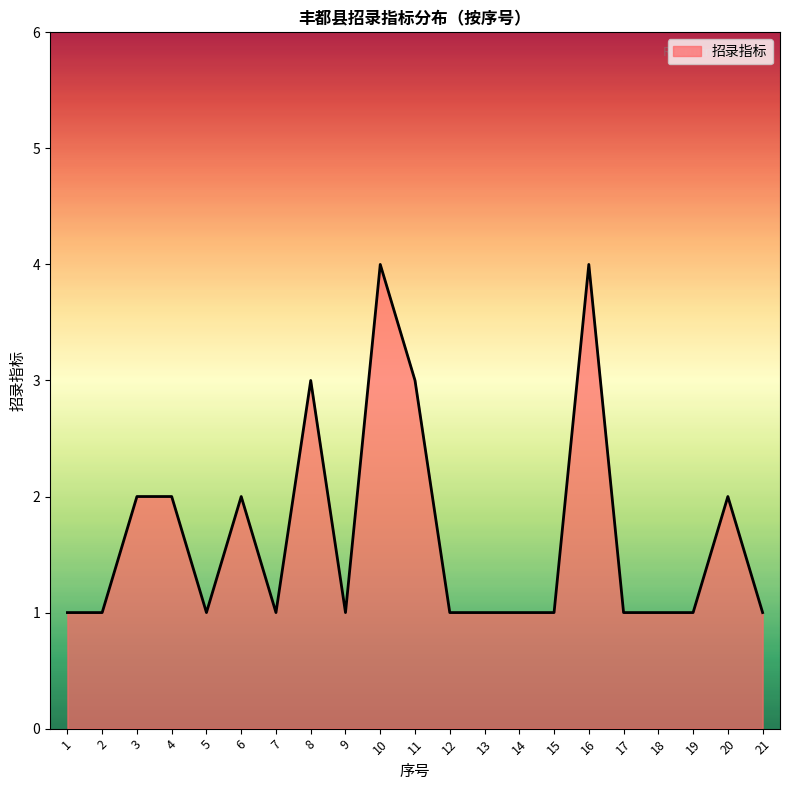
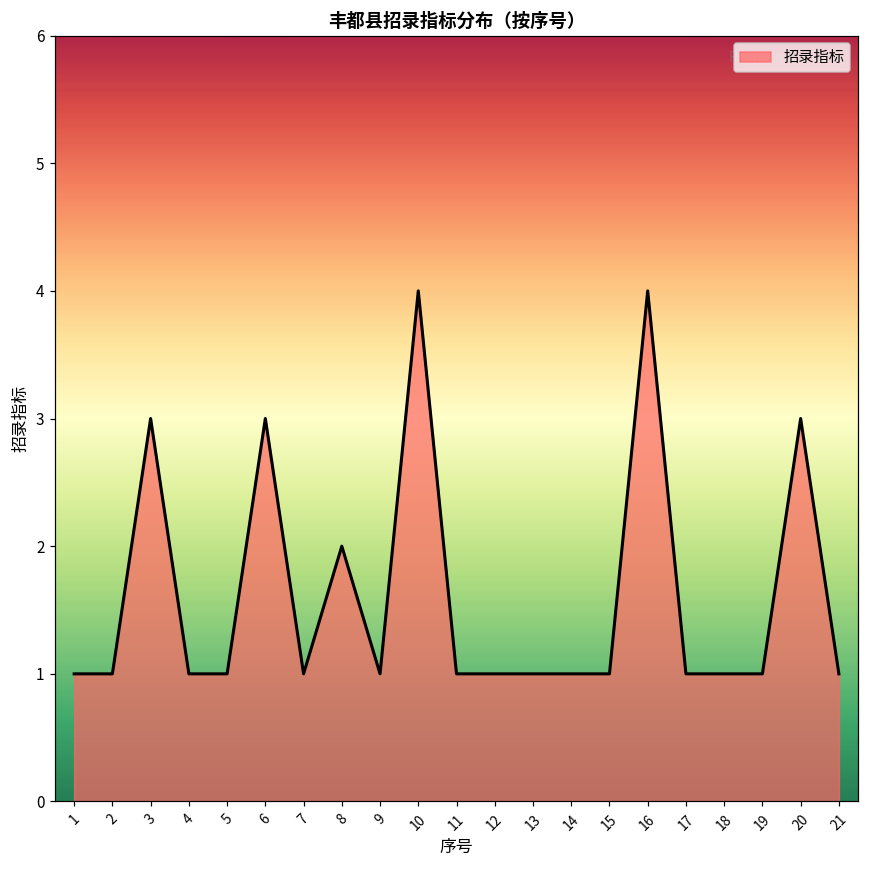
3: 2 -> 3
4: 2 -> 1
6: 2 -> 3
8: 3 -> 2
11: 3 -> 1
20: 2 -> 3
